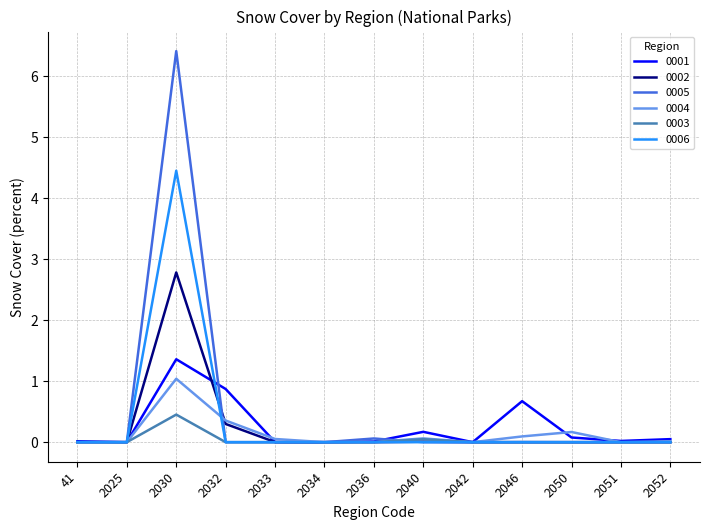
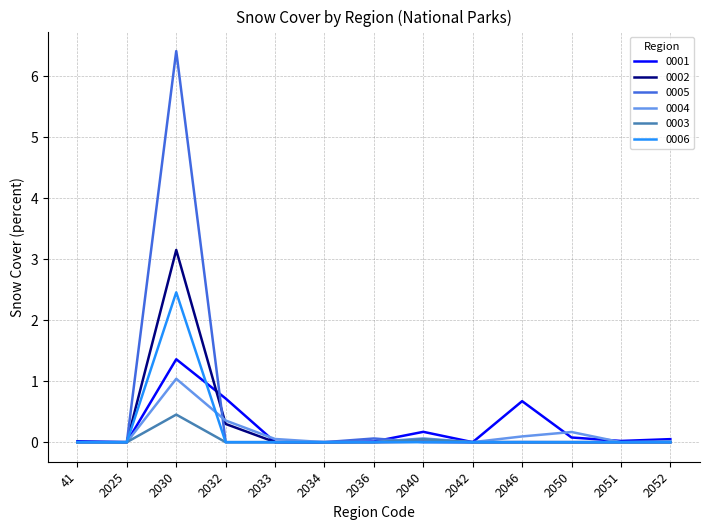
0002, 2030: 2.8 -> 3.2
0006, 2030: 4.5 -> 2.5
0001, 2032: 0.9 -> 0.7
